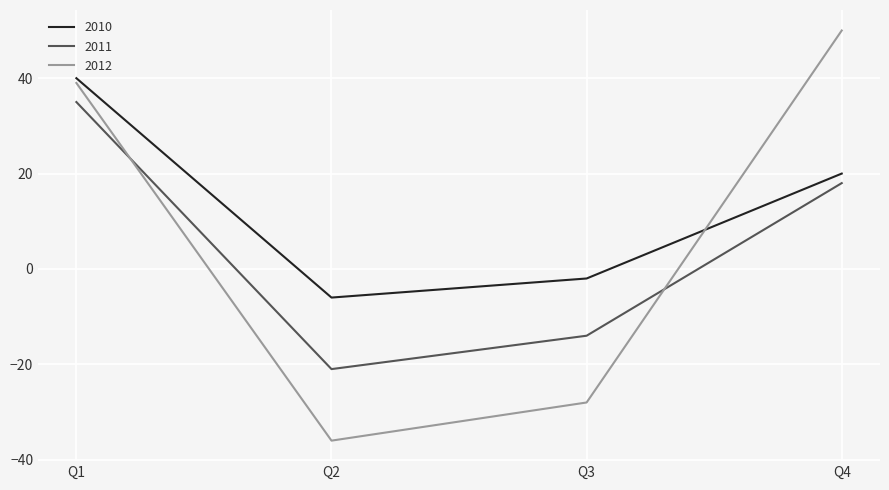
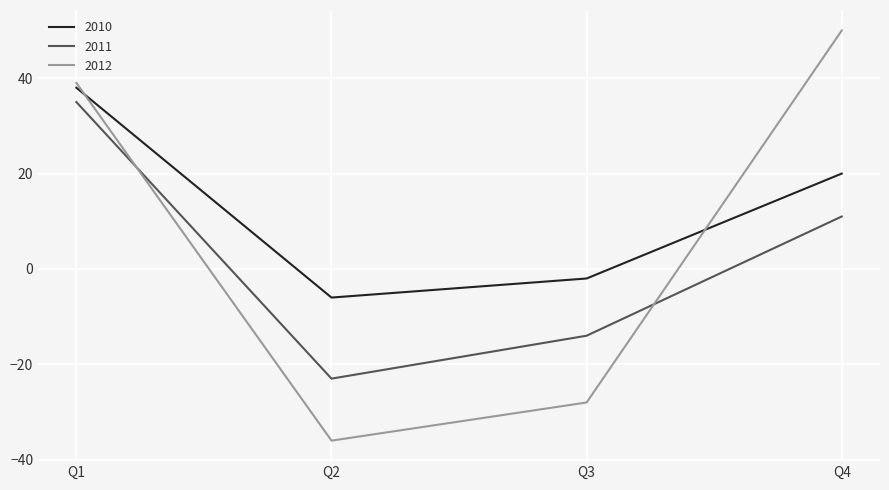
2010, Q1: 40 -> 38
2011, Q2: -21 -> -23
2011, Q4: 18 -> 11
